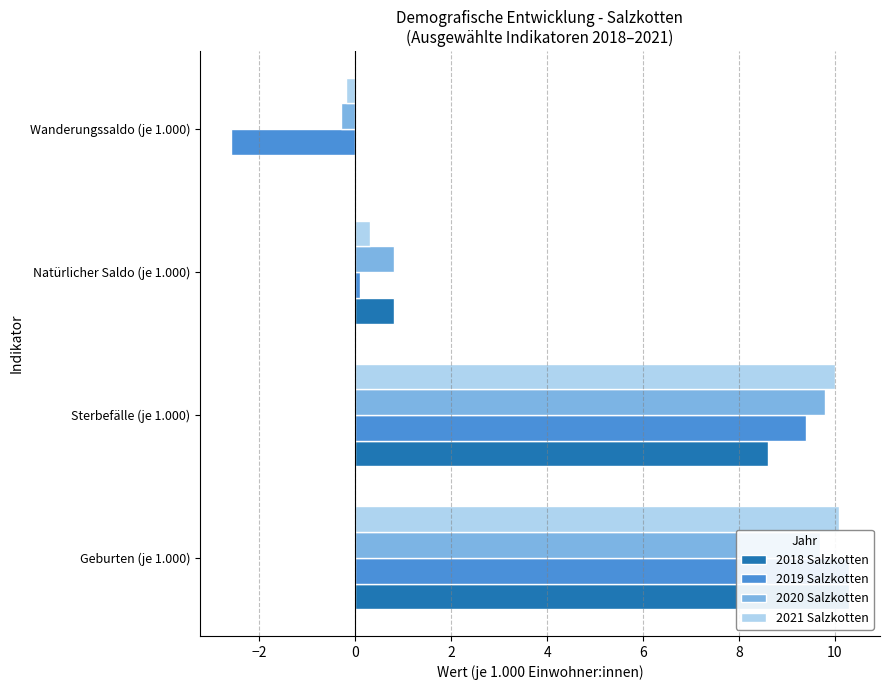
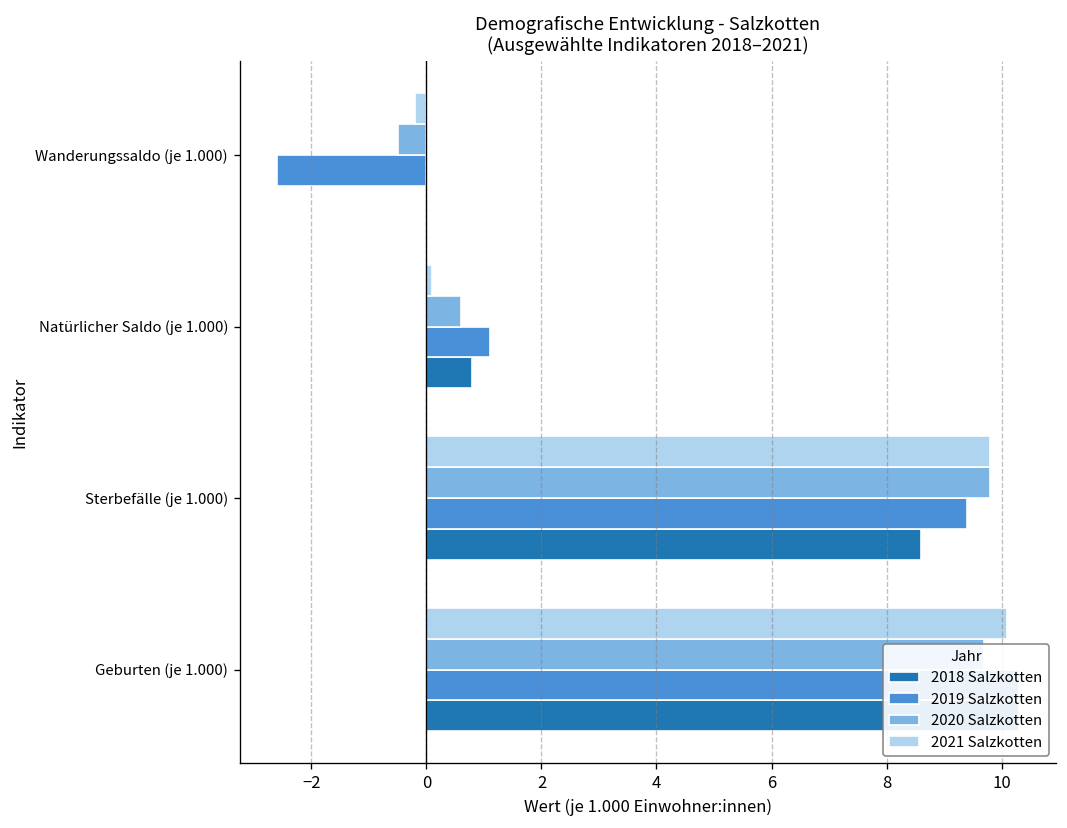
2020 Salzkotten, Wanderungssaldo (je 1.000): -0.3 -> -0.5
2021 Salzkotten, Natürlicher Saldo (je 1.000): 0.3 -> 0.1
2020 Salzkotten, Natürlicher Saldo (je 1.000): 0.8 -> 0.6
2019 Salzkotten, Natürlicher Saldo (je 1.000): 0.1 -> 1.1
2021 Salzkotten, Sterbefälle (je 1.000): 10.0 -> 9.8
